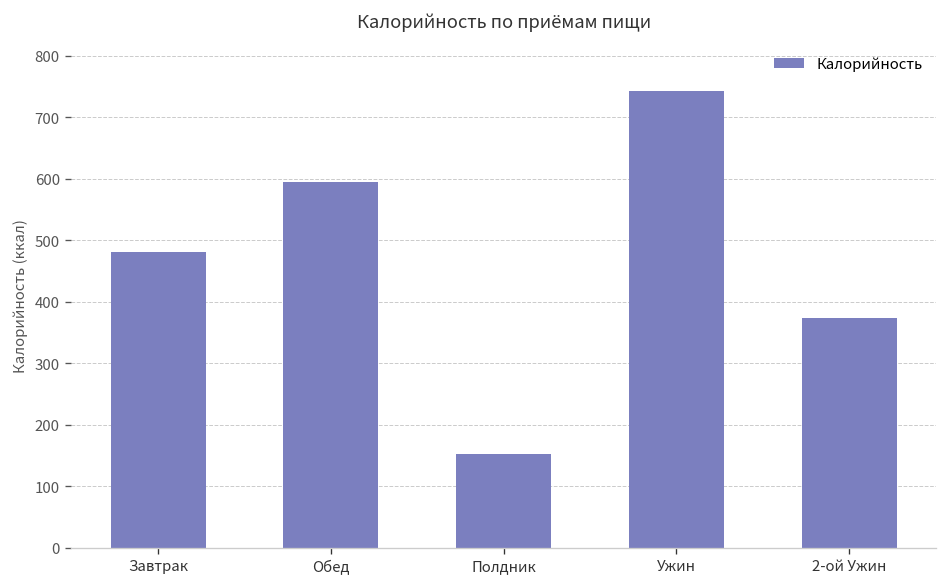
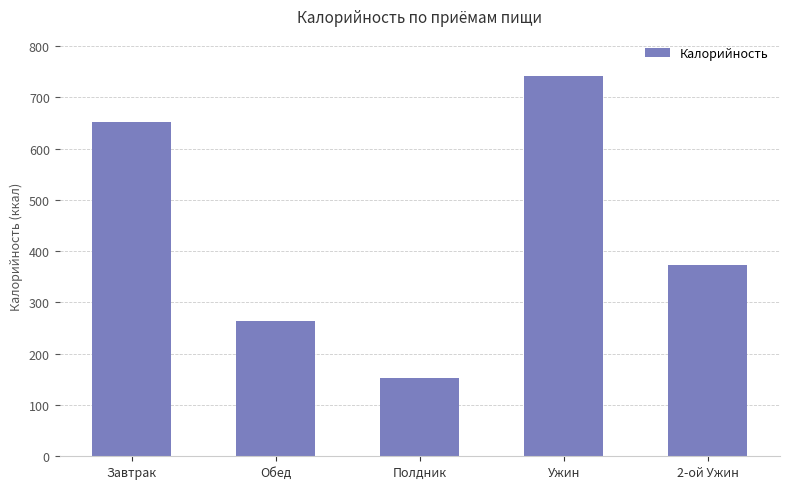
Завтрак: 480 -> 650
Обед: 600 -> 260
